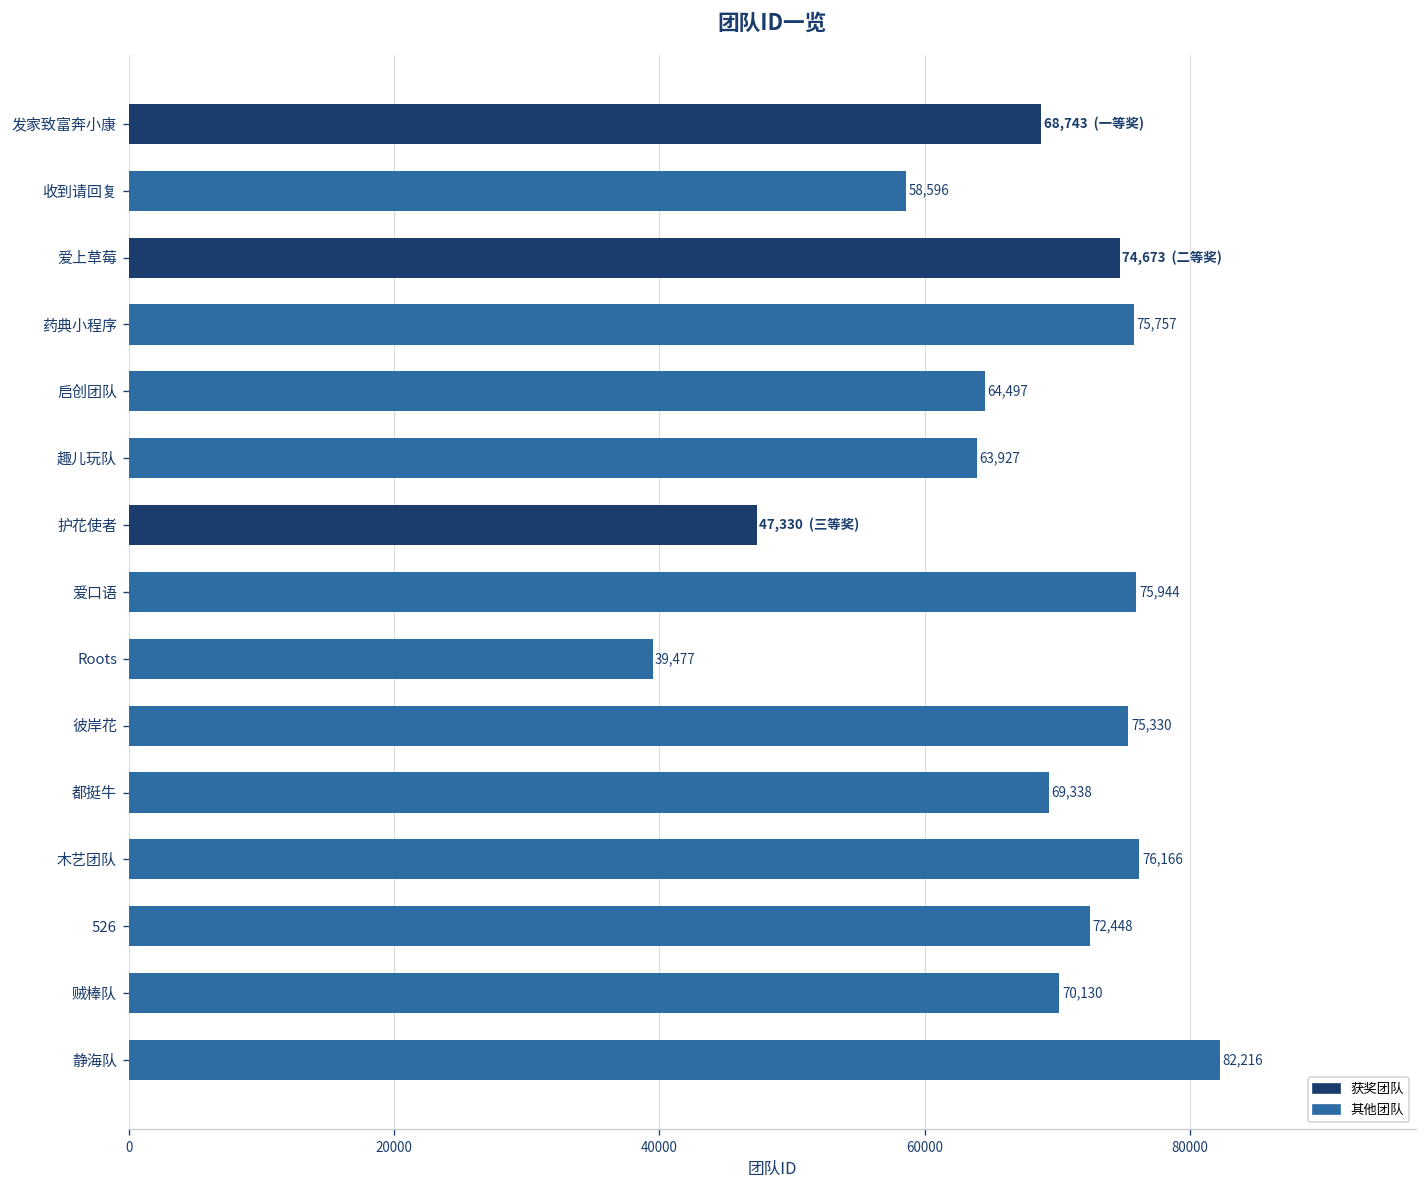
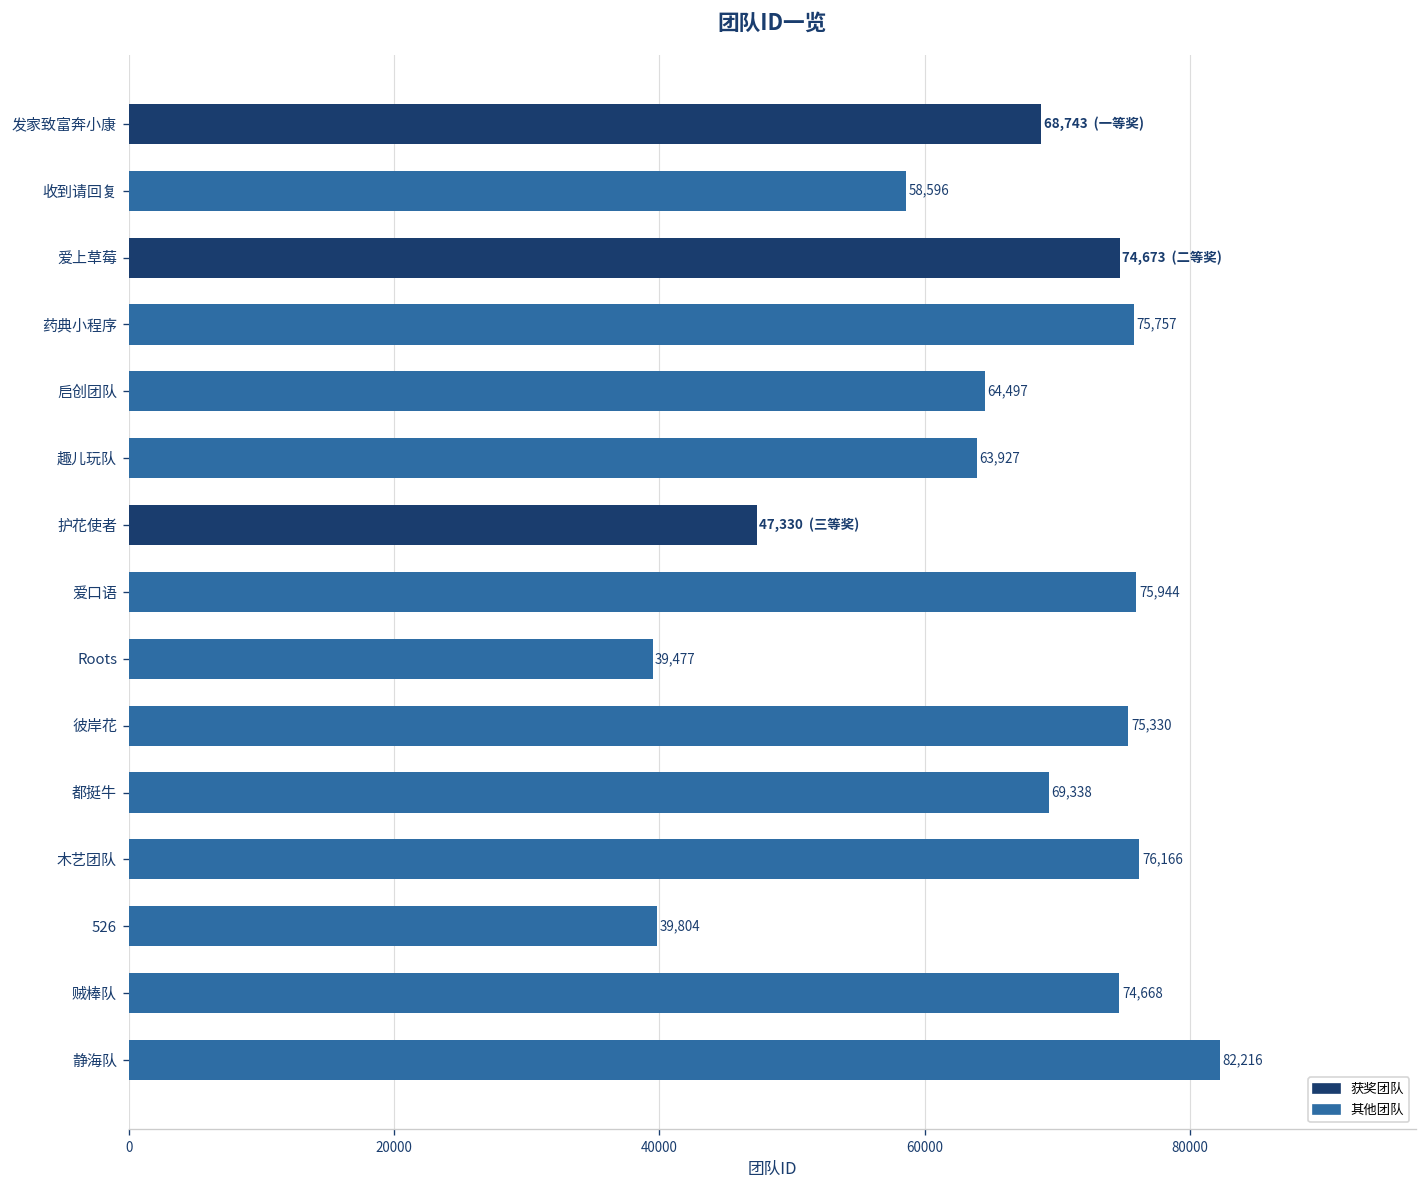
526: 72,448 -> 39,804
贼棒队: 70,130 -> 74,668
